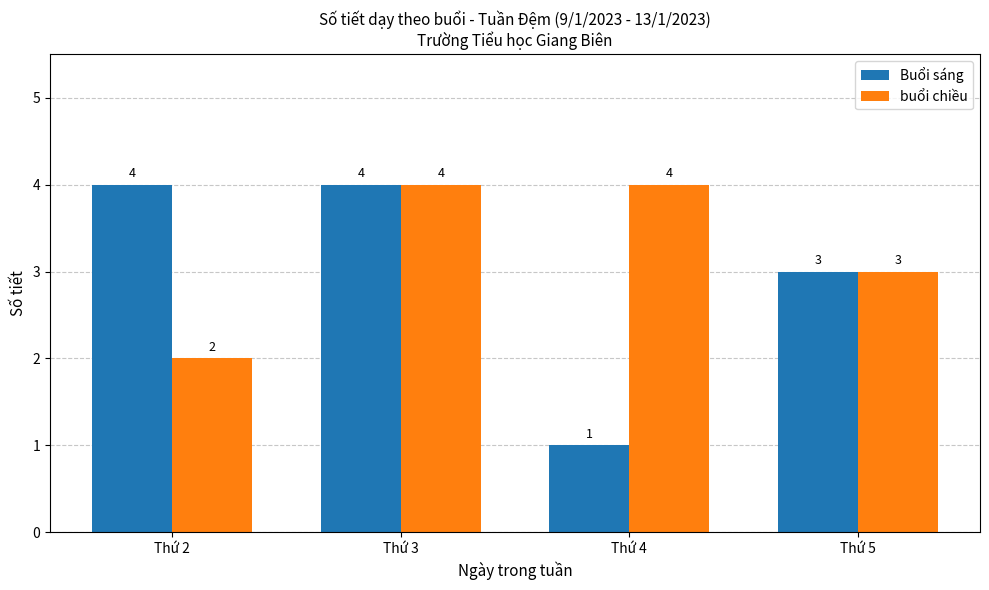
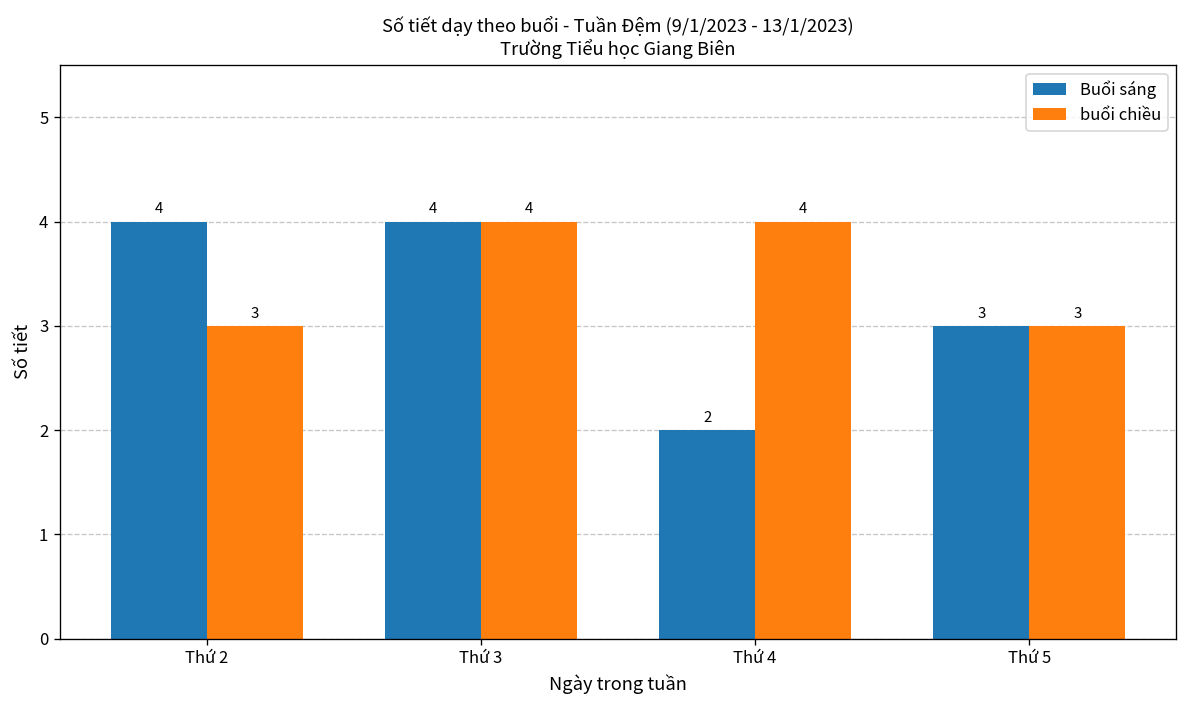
buổi chiều, Thứ 2: 2 -> 3
Buổi sáng, Thứ 4: 1 -> 2
